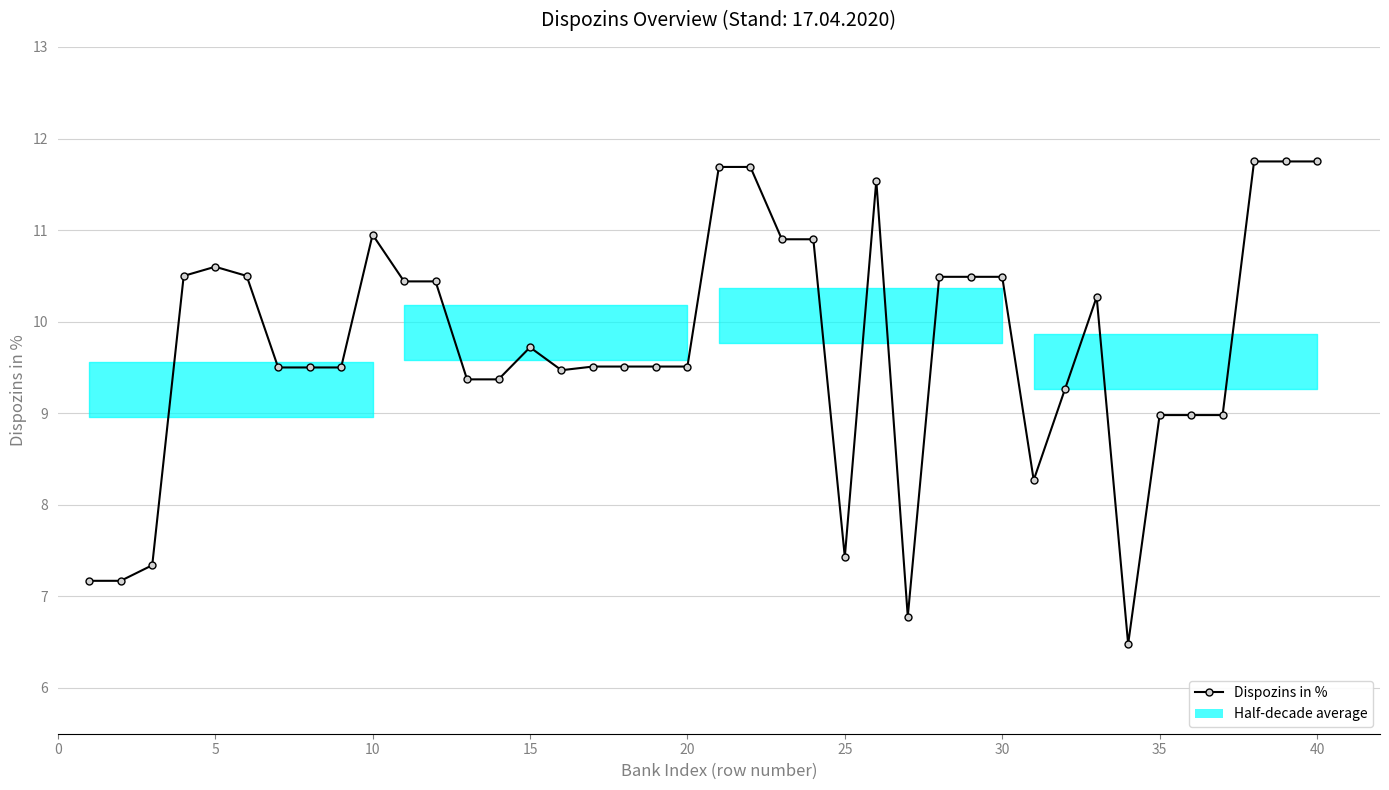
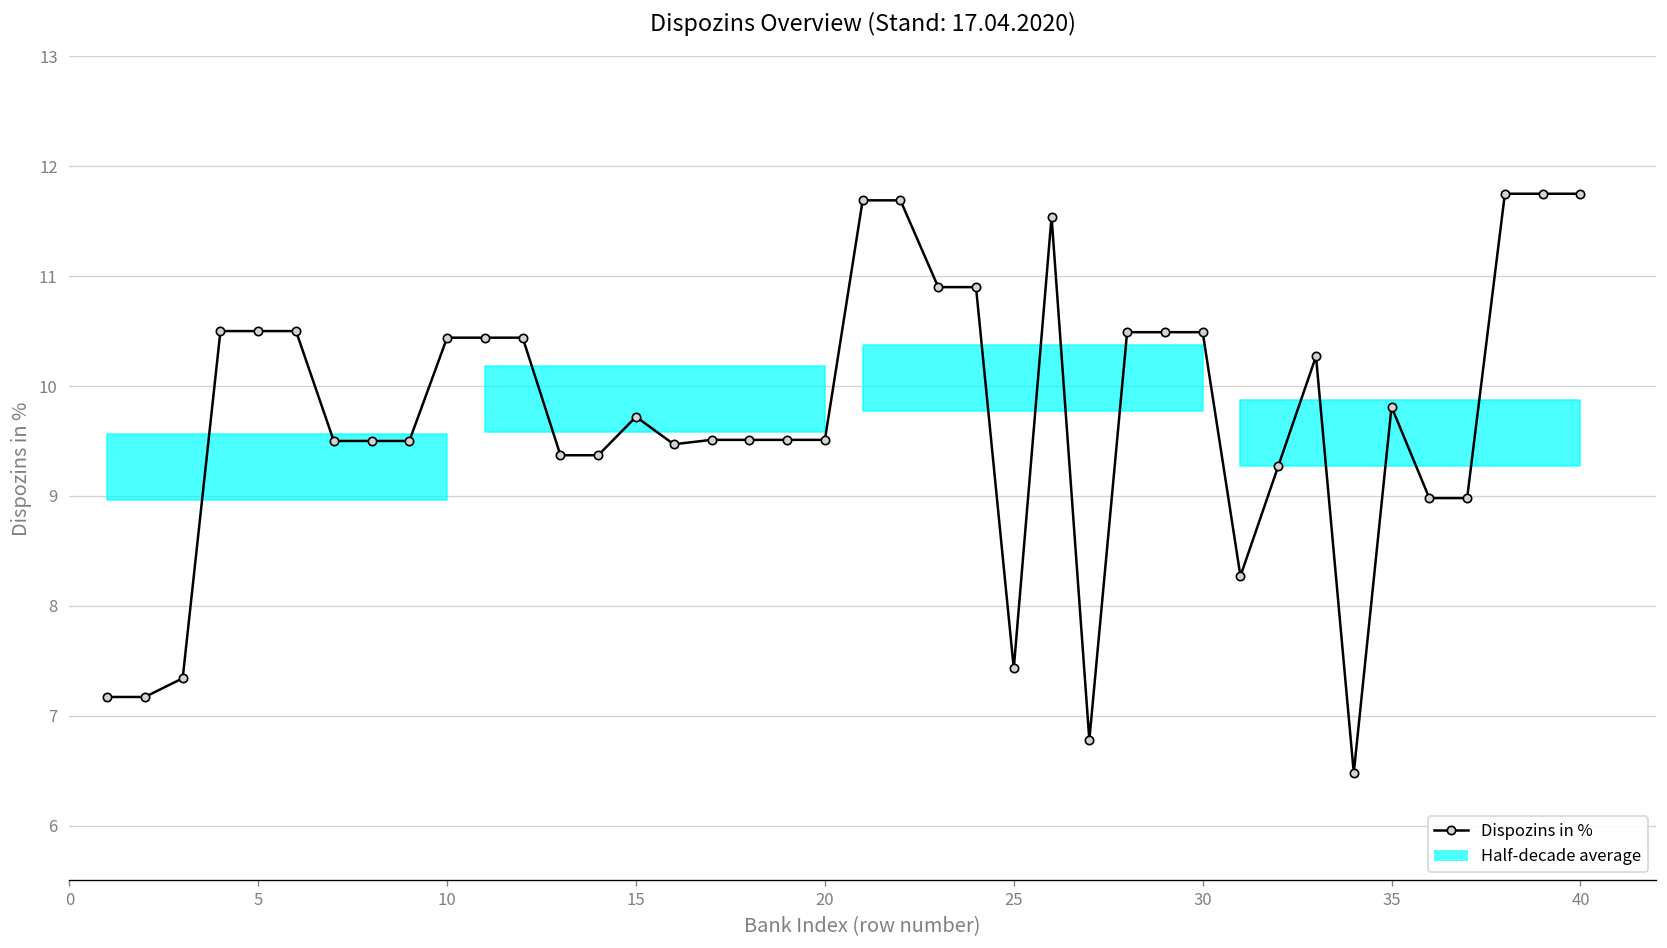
Dispozins in %, 5: 10.6 -> 10.5
Dispozins in %, 10: 11.0 -> 10.4
Dispozins in %, 35: 9.0 -> 9.8
